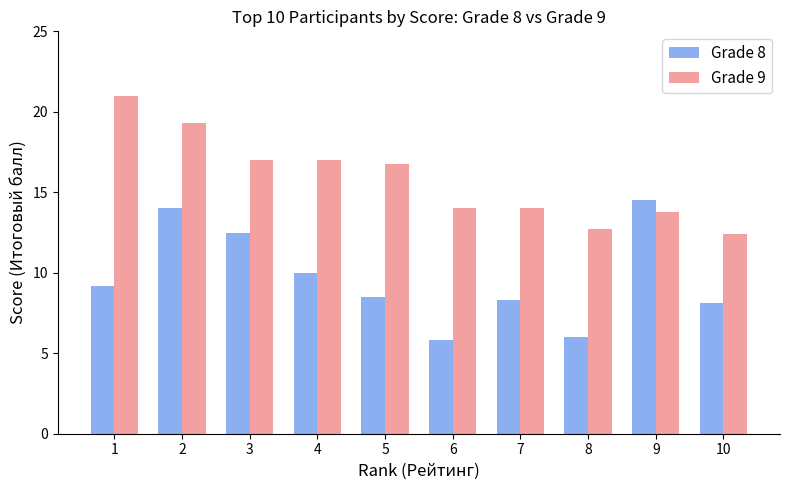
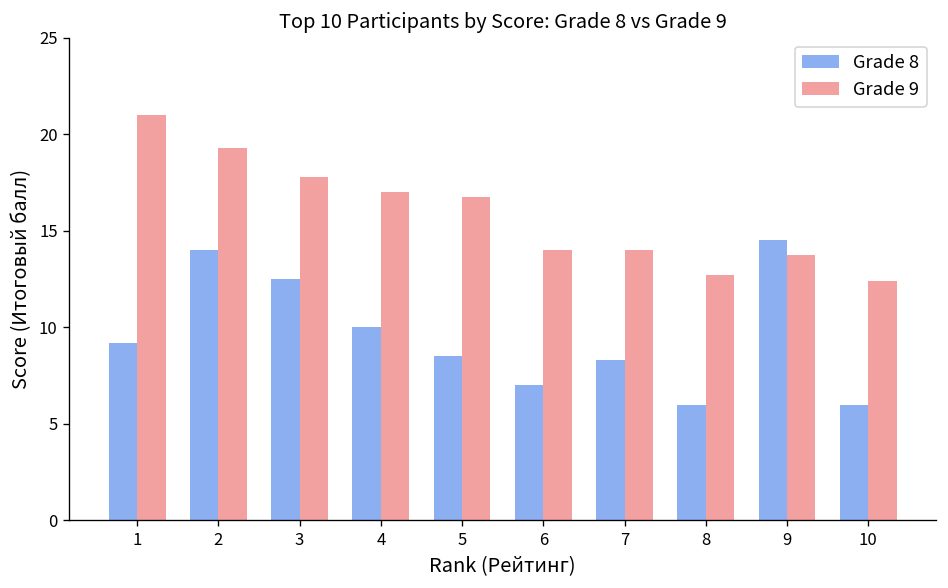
Grade 9, 3: 17.0 -> 17.8
Grade 8, 6: 5.8 -> 7.0
Grade 8, 10: 8.1 -> 6.0
